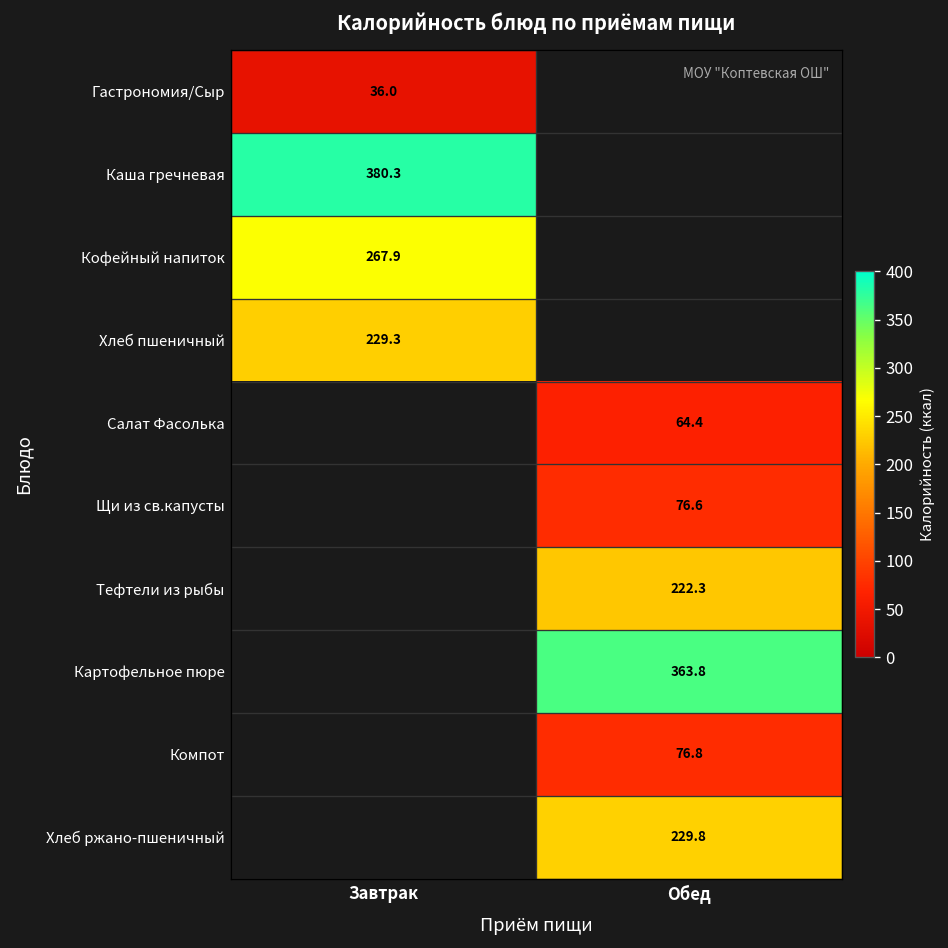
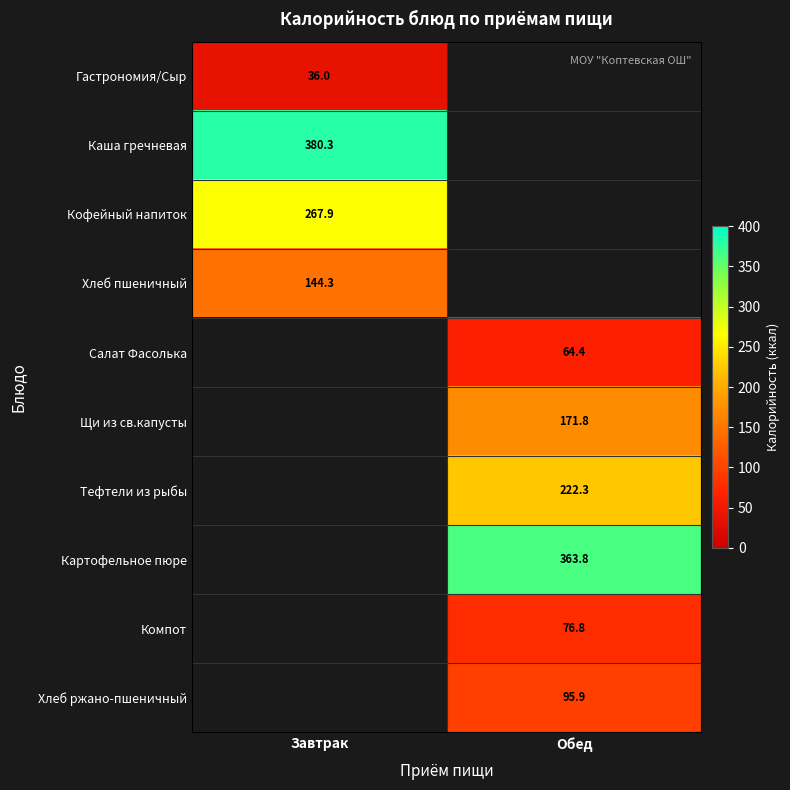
Хлеб пшеничный, Завтрак: 229.3 -> 144.3
Щи из св.капусты, Обед: 76.6 -> 171.8
Хлеб ржано-пшеничный, Обед: 229.8 -> 95.9
